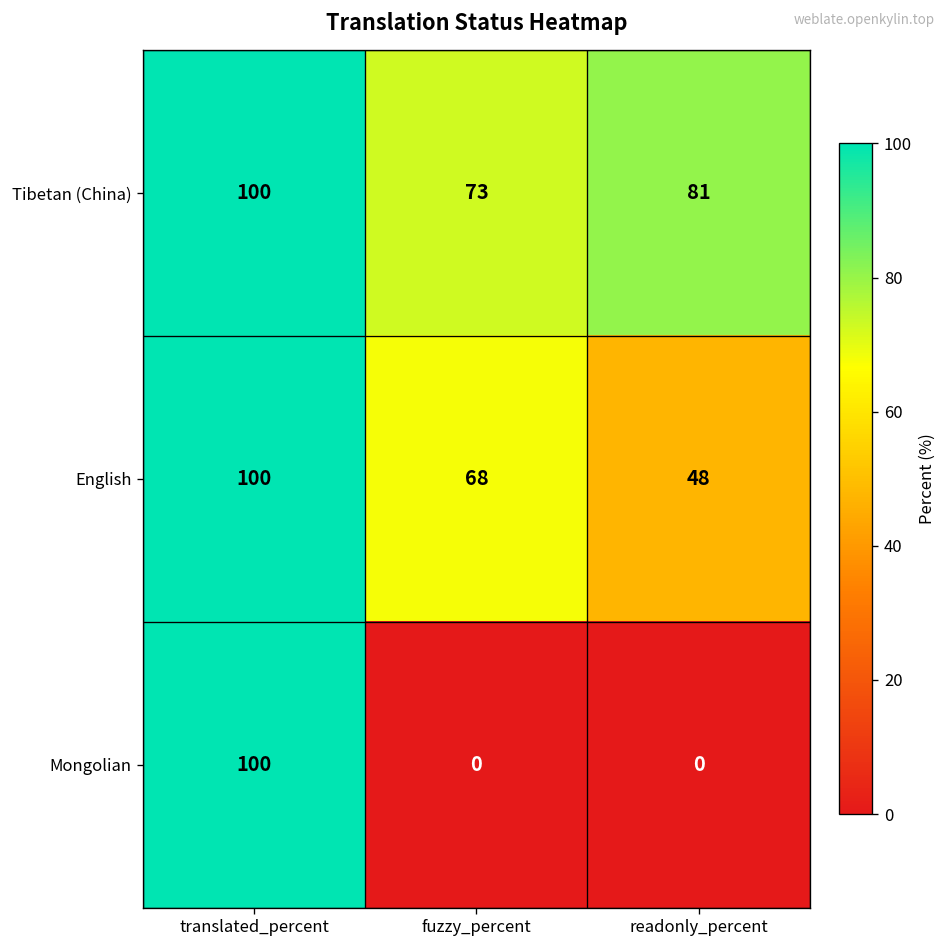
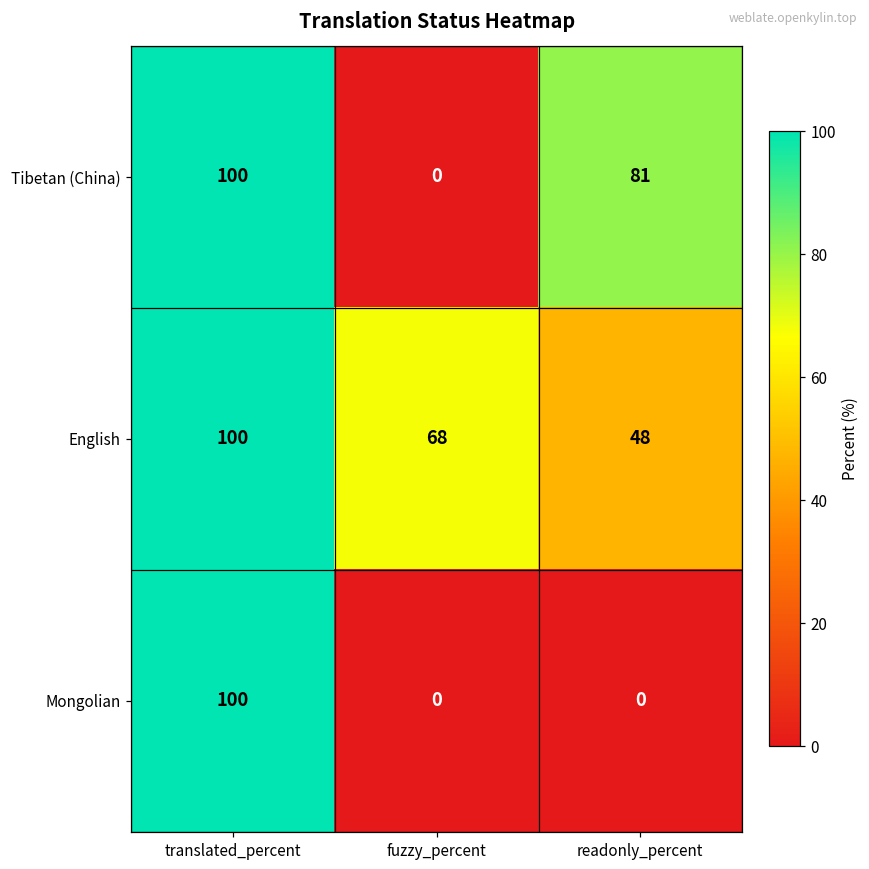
Tibetan (China), fuzzy_percent: 73 -> 0
